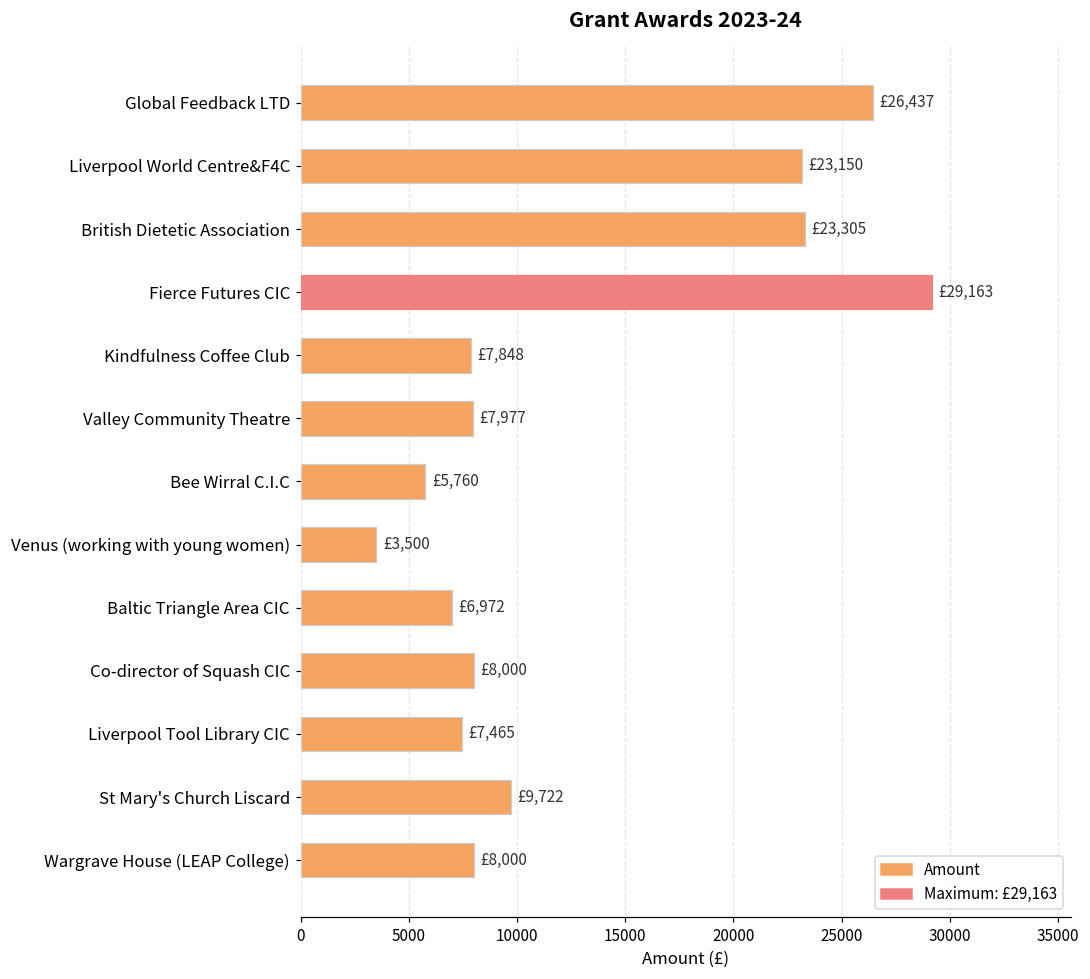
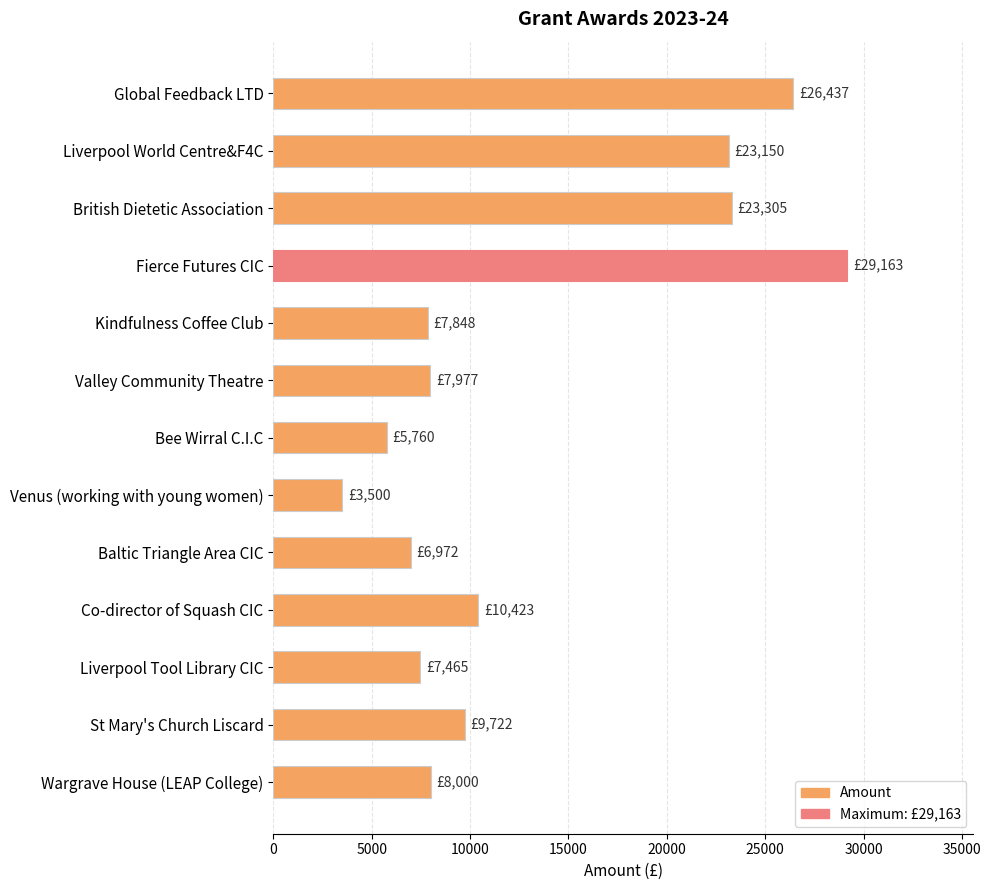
Co-director of Squash CIC: £8,000 -> £10,423
